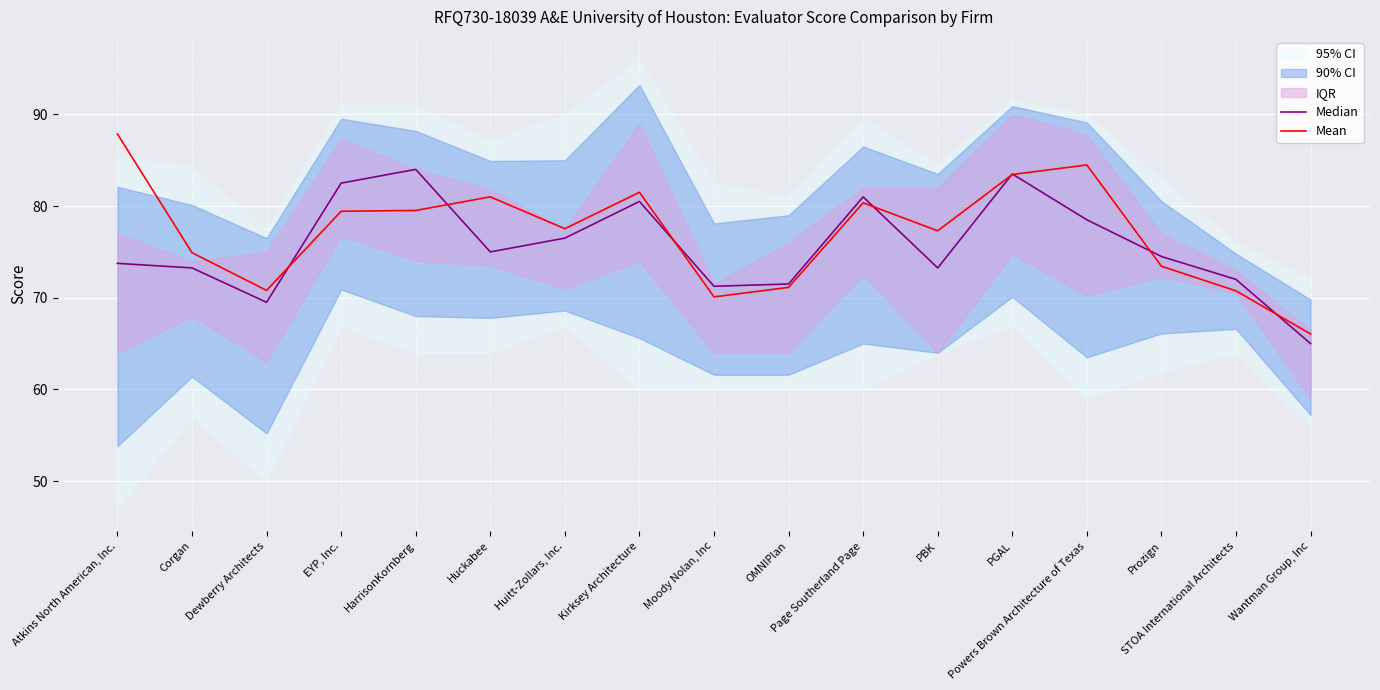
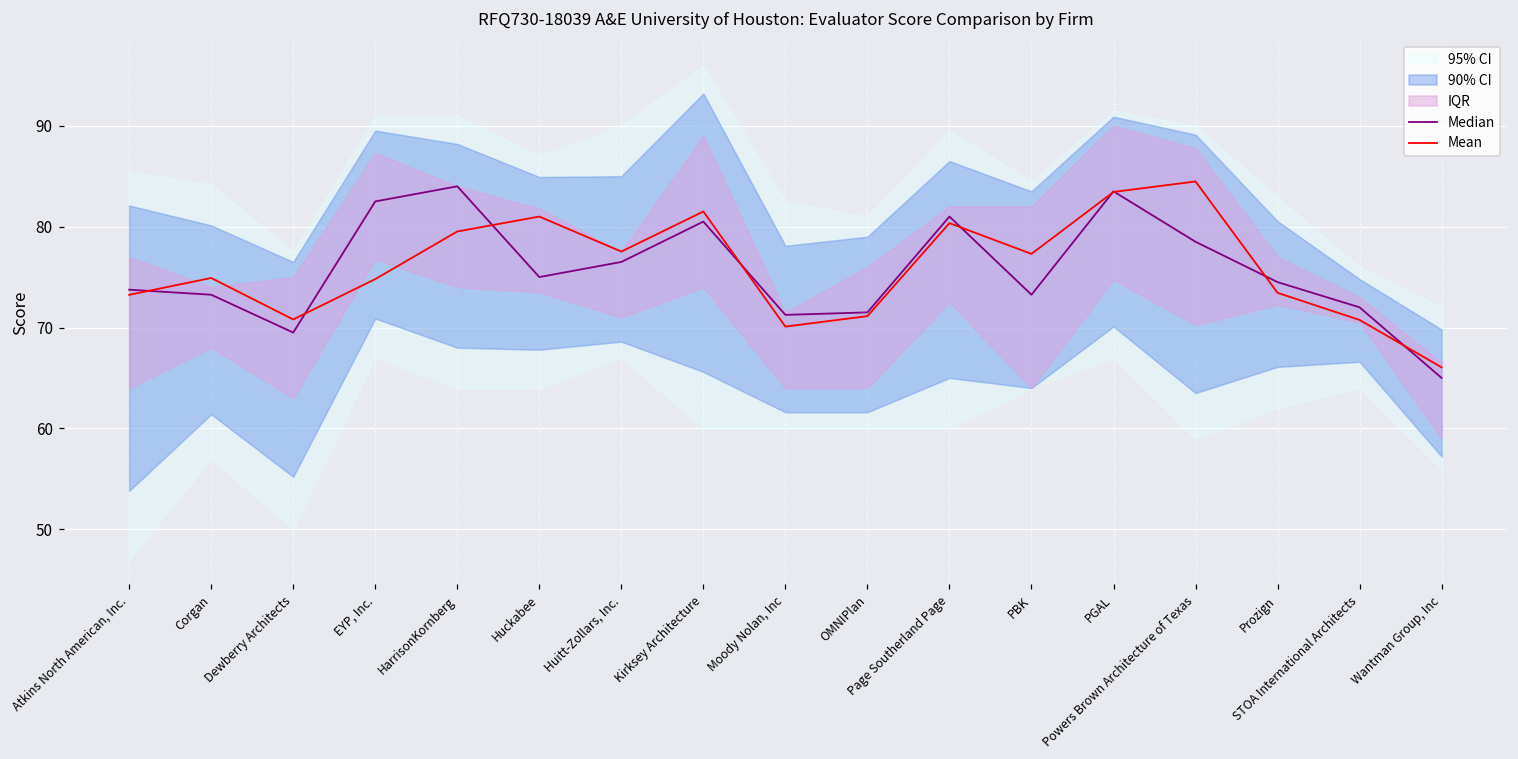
Mean, Atkins North American, Inc.: 88 -> 73
Mean, EYP, Inc.: 79 -> 75
